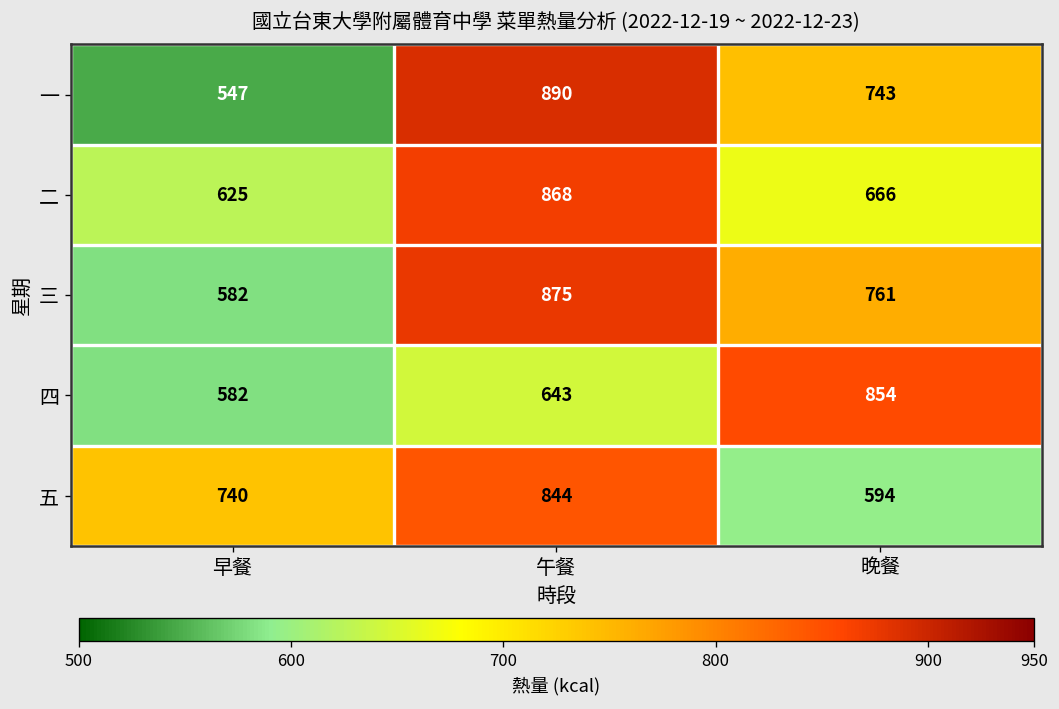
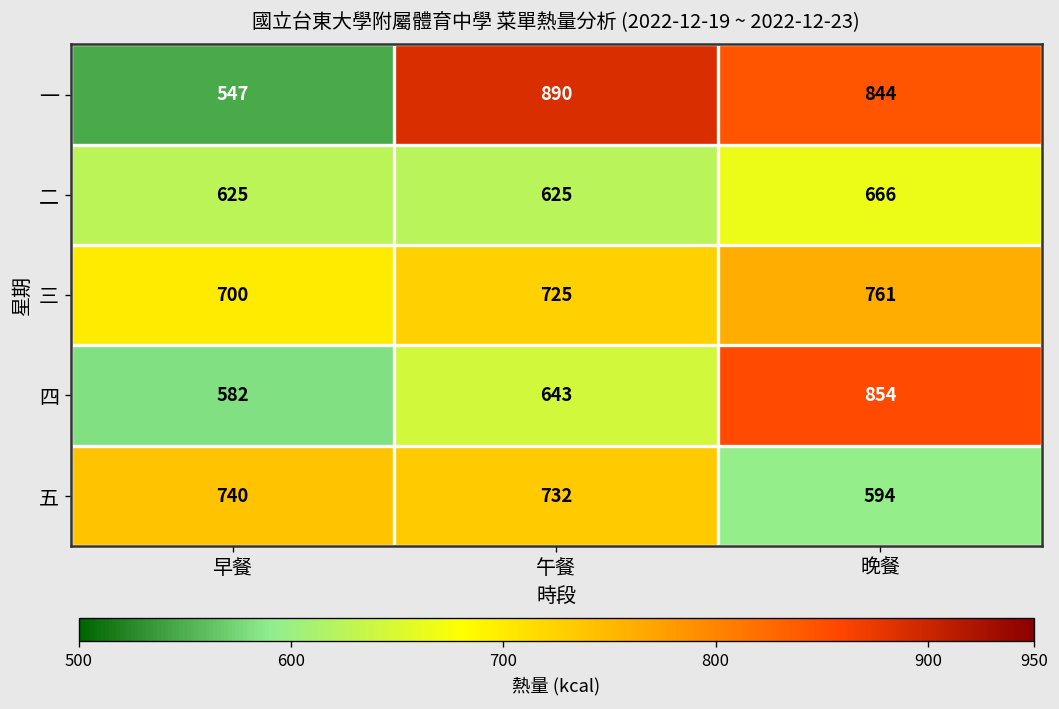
一, 晚餐: 743 -> 844
二, 午餐: 868 -> 625
三, 早餐: 582 -> 700
三, 午餐: 875 -> 725
五, 午餐: 844 -> 732
